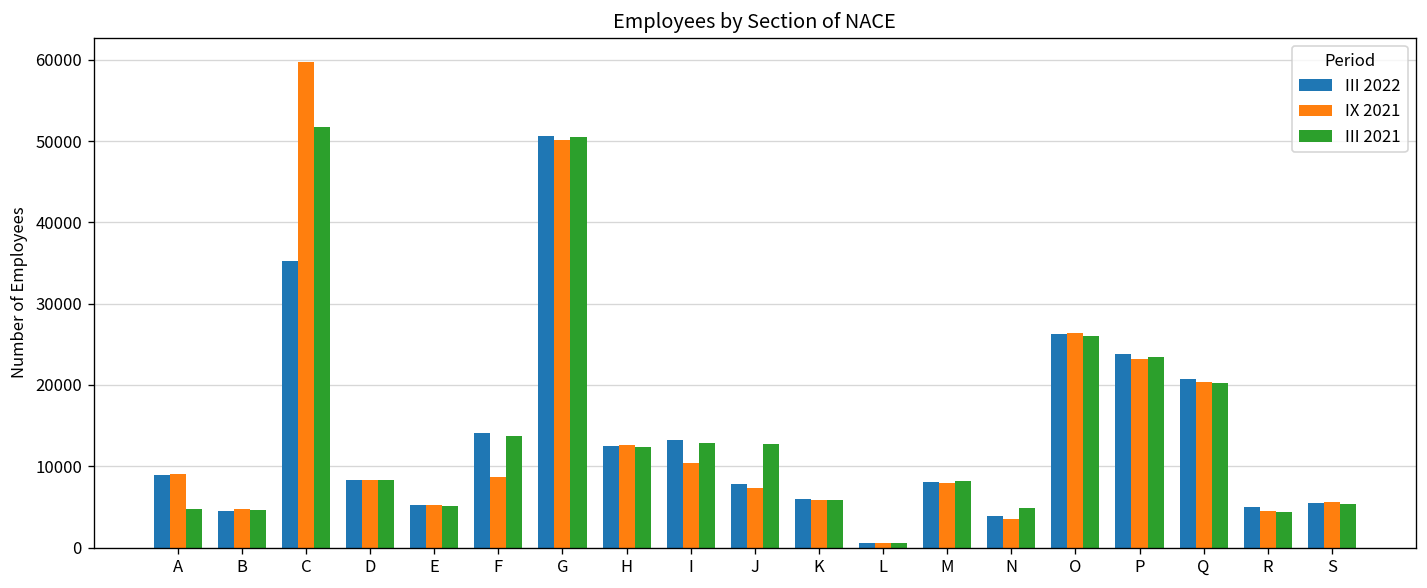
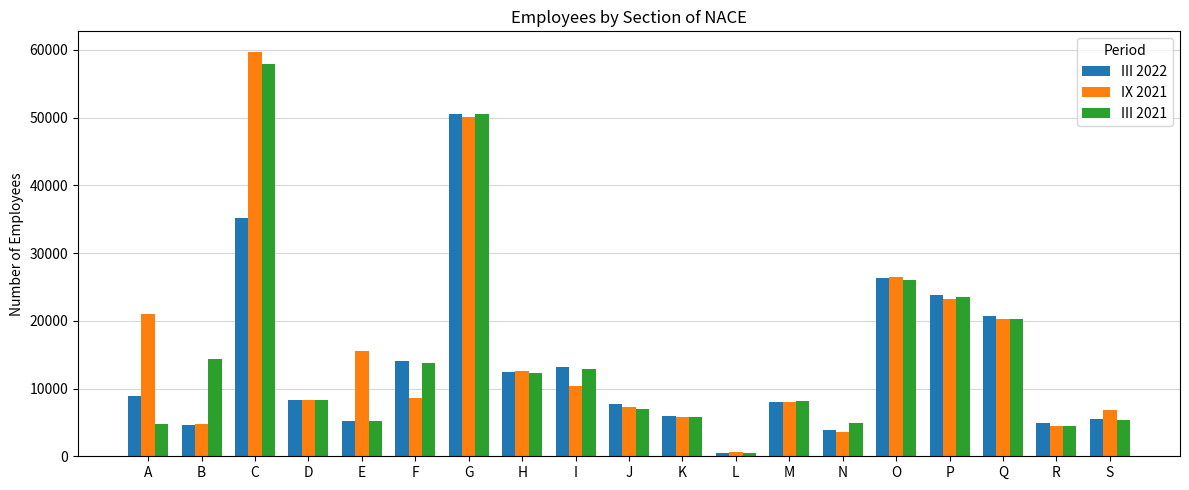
IX 2021, A: 9000 -> 21000
III 2021, B: 5000 -> 14000
III 2021, C: 52000 -> 58000
IX 2021, E: 5000 -> 15000
III 2021, J: 13000 -> 7000
IX 2021, S: 6000 -> 7000
